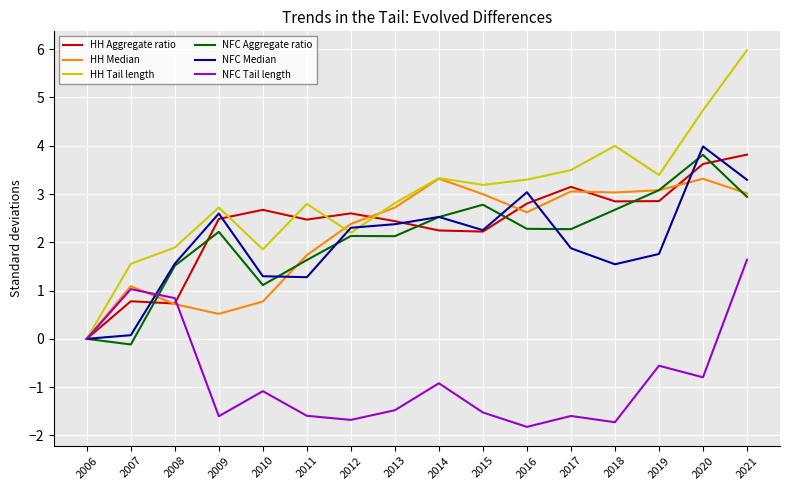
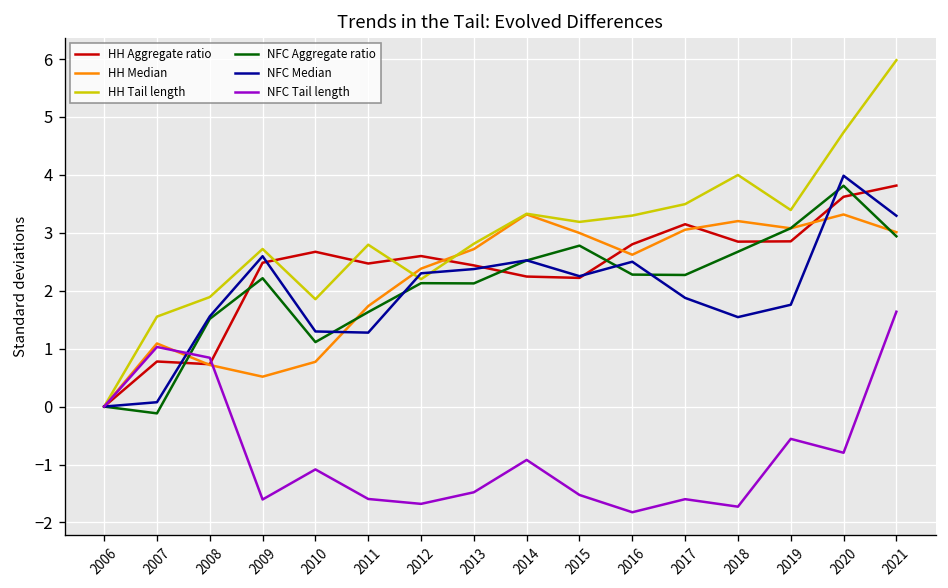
NFC Median, 2016: 3.0 -> 2.5
HH Median, 2018: 3.0 -> 3.2
